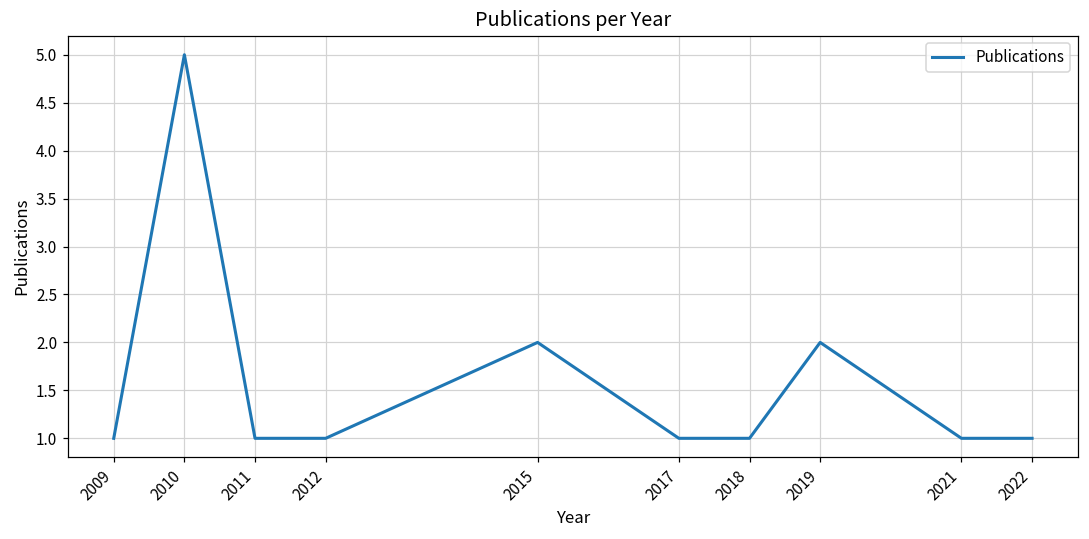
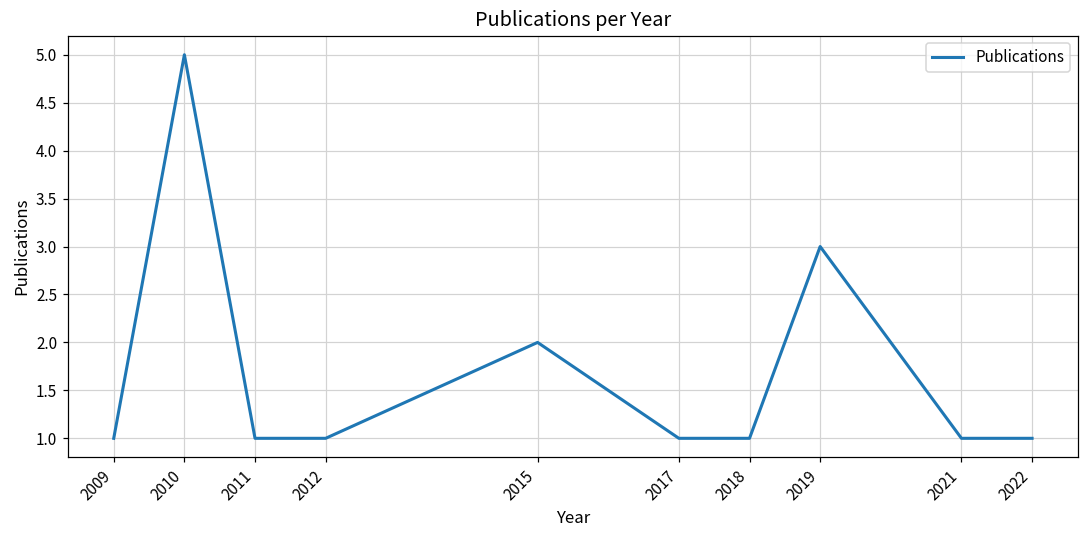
2019: 2 -> 3
